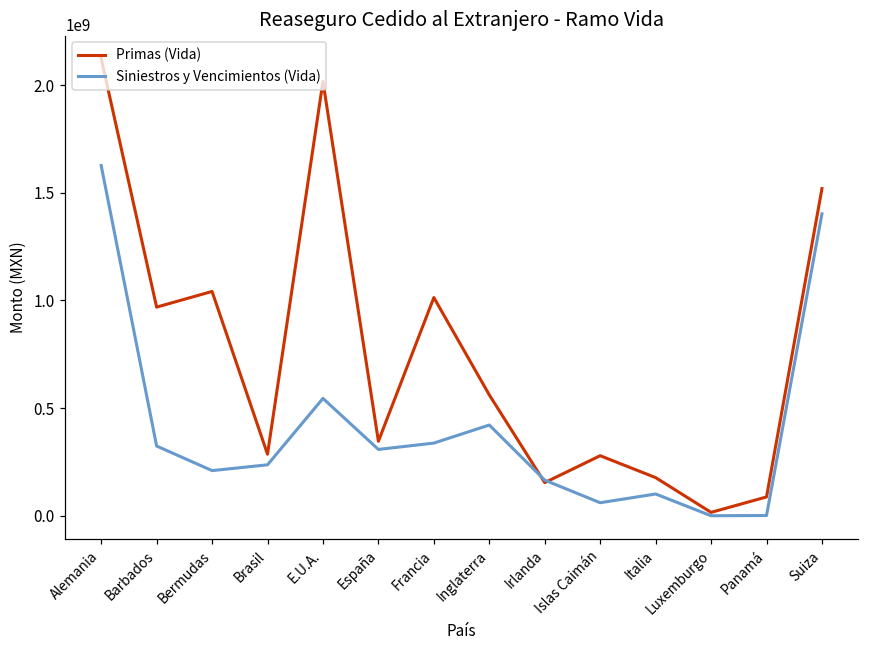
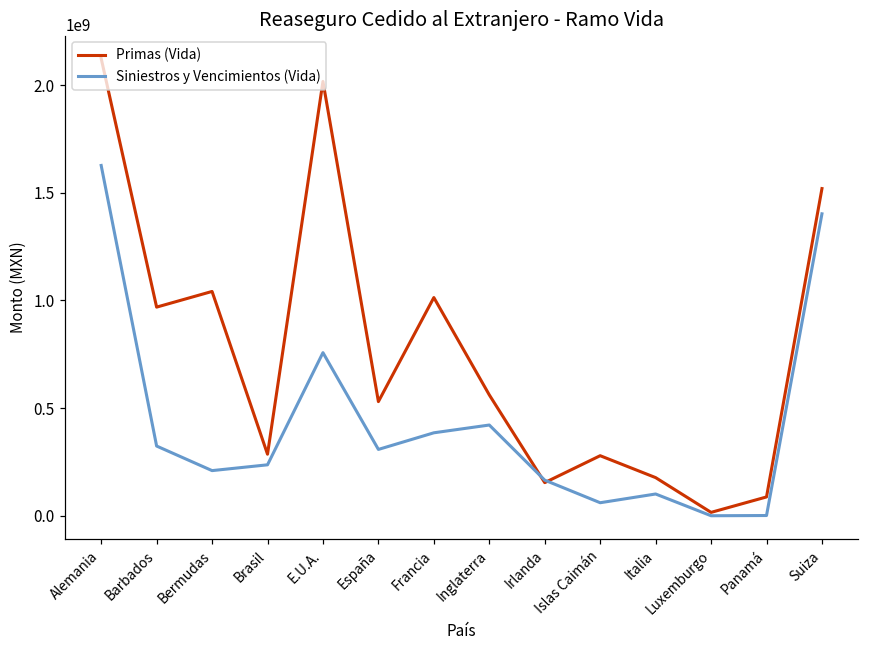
Siniestros y Vencimientos (Vida), E.U.A.: 550000000 -> 760000000
Primas (Vida), España: 350000000 -> 530000000
Siniestros y Vencimientos (Vida), Francia: 340000000 -> 390000000
